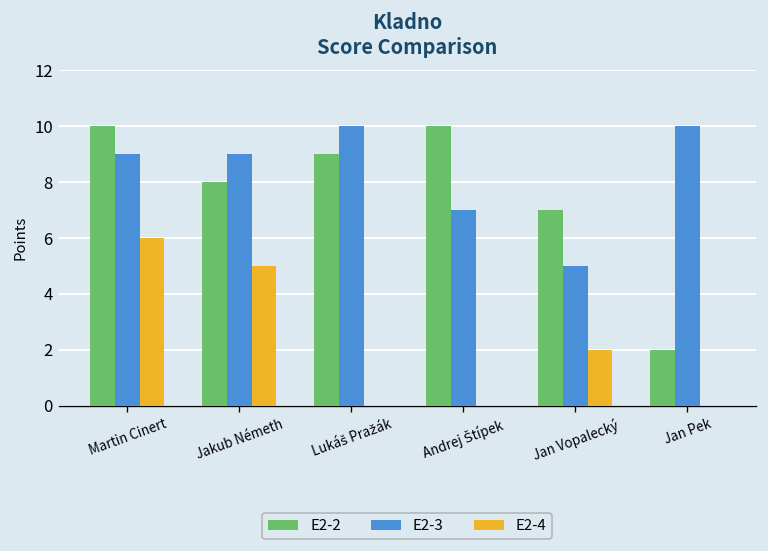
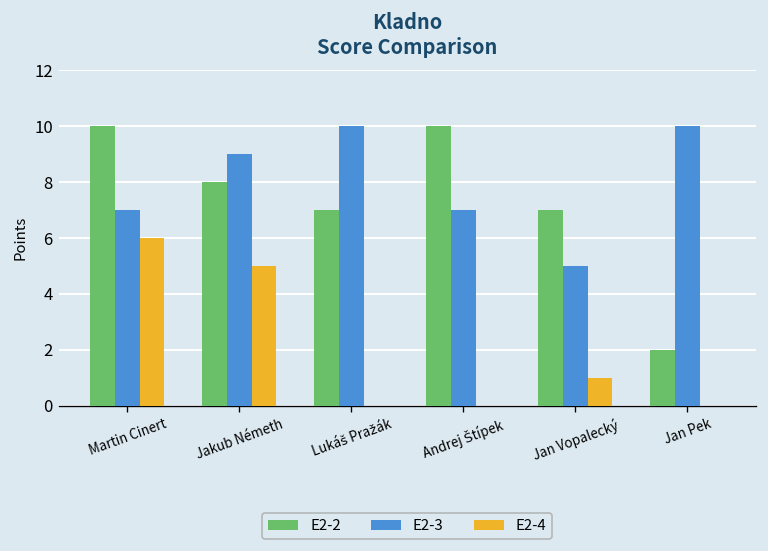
E2-3, Martin Cinert: 9 -> 7
E2-2, Lukáš Pražák: 9 -> 7
E2-4, Jan Vopalecký: 2 -> 1
